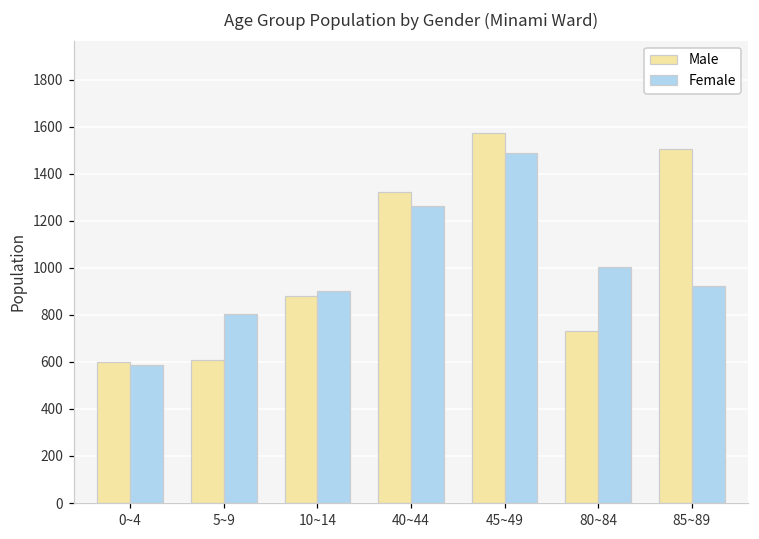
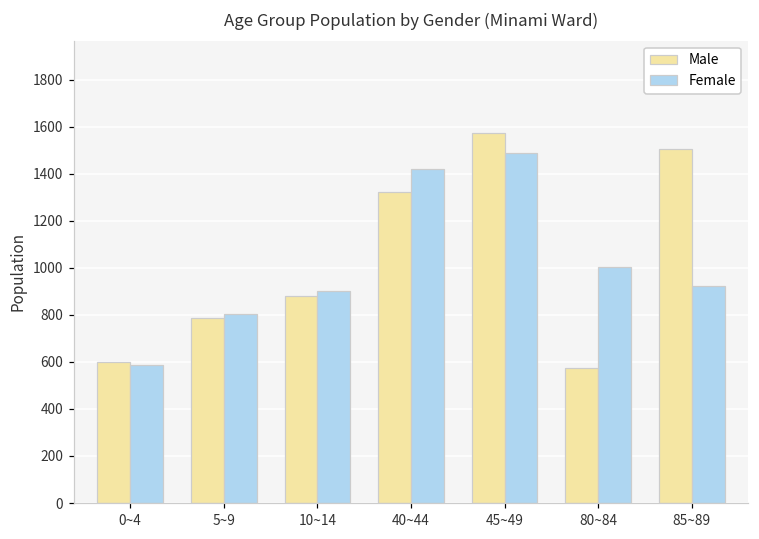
Male, 5~9: 610 -> 790
Female, 40~44: 1260 -> 1420
Male, 80~84: 730 -> 580
